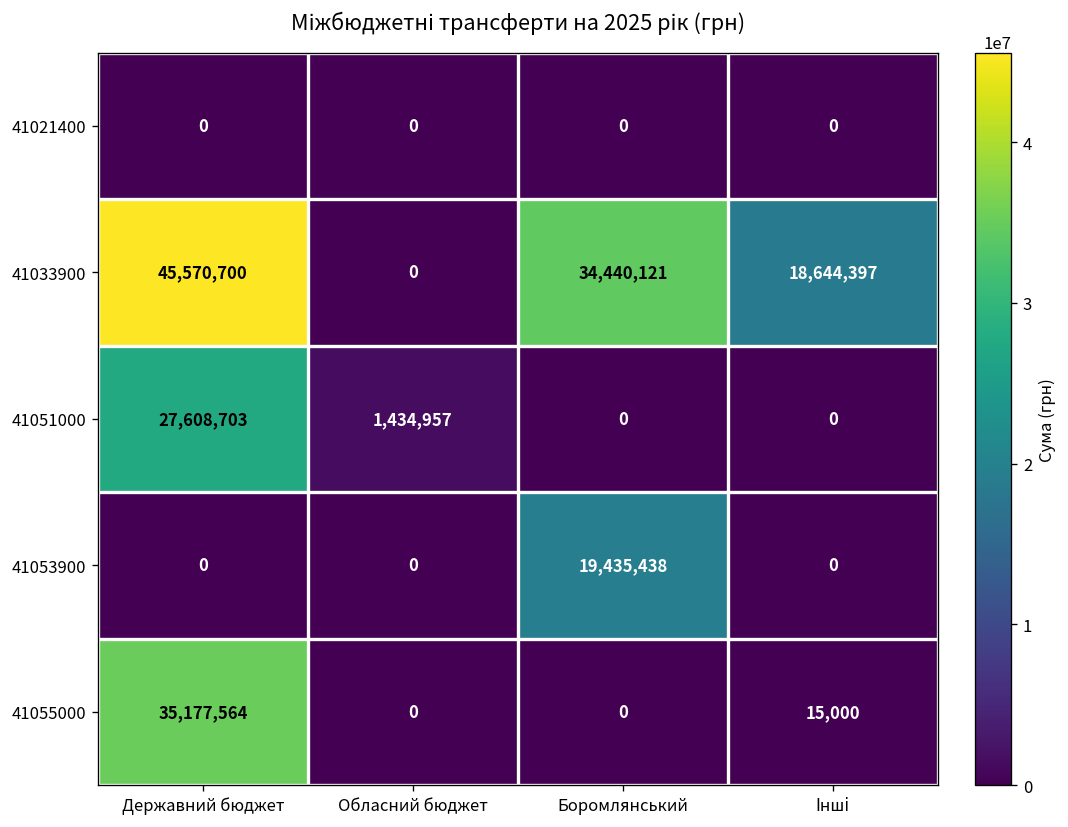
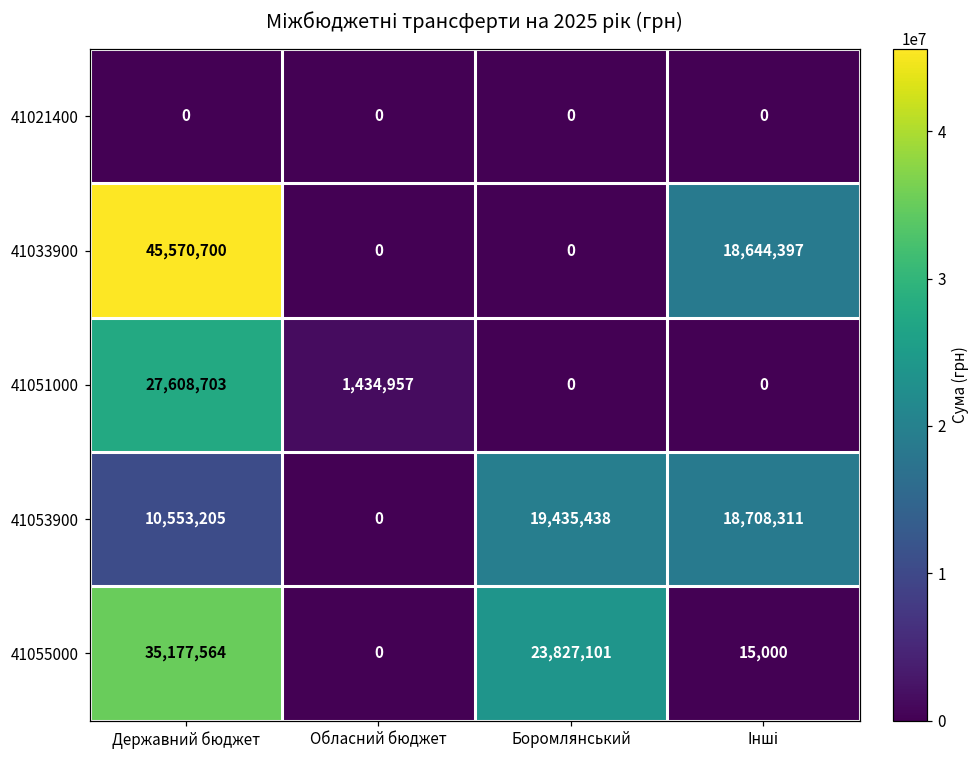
41033900, Боромлянський: 34,440,121 -> 0
41053900, Державний бюджет: 0 -> 10,553,205
41053900, Інші: 0 -> 18,708,311
41055000, Боромлянський: 0 -> 23,827,101
